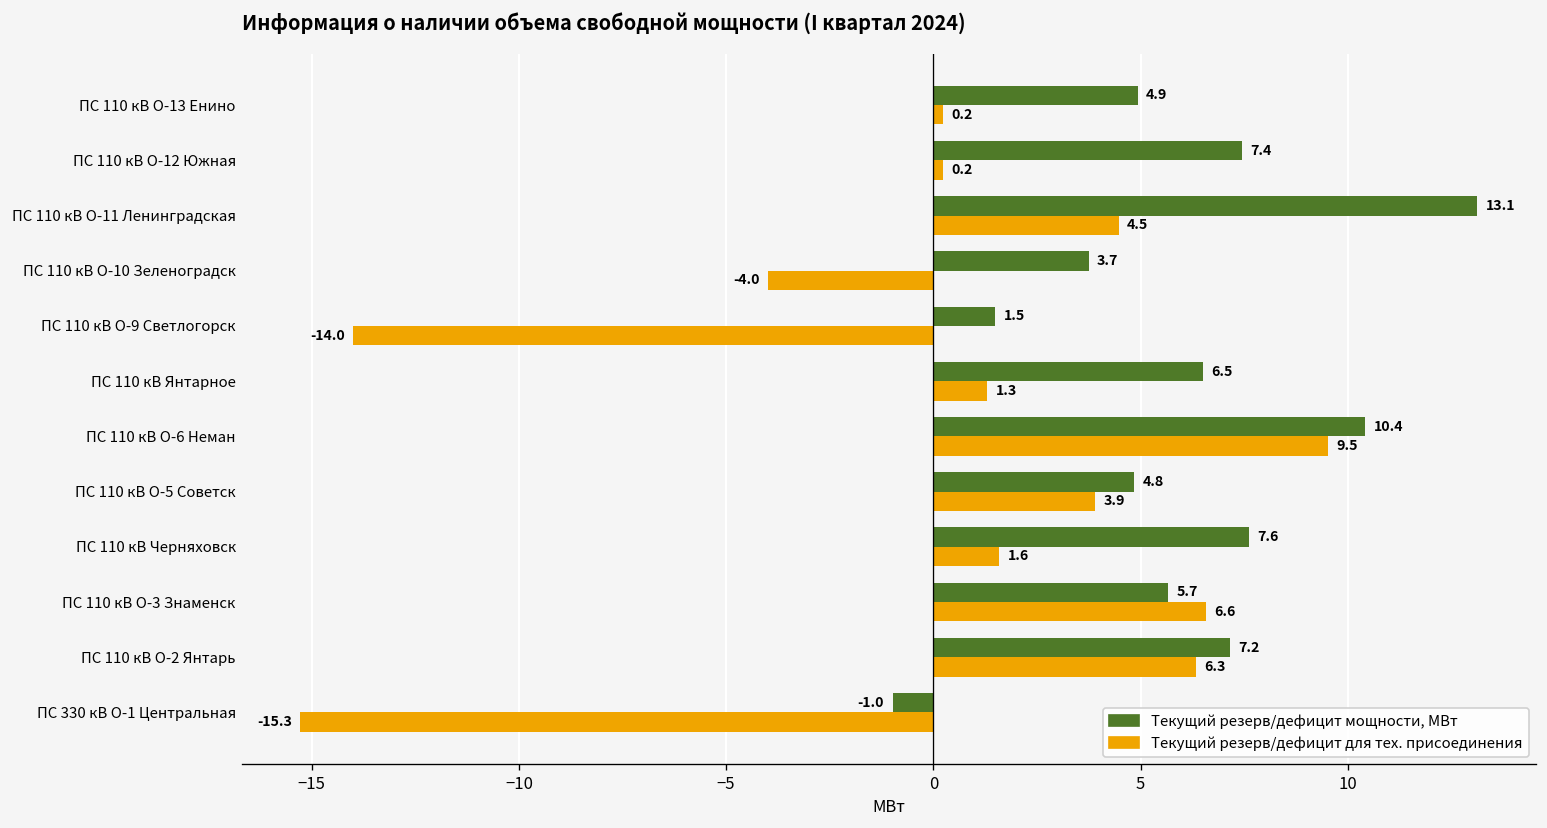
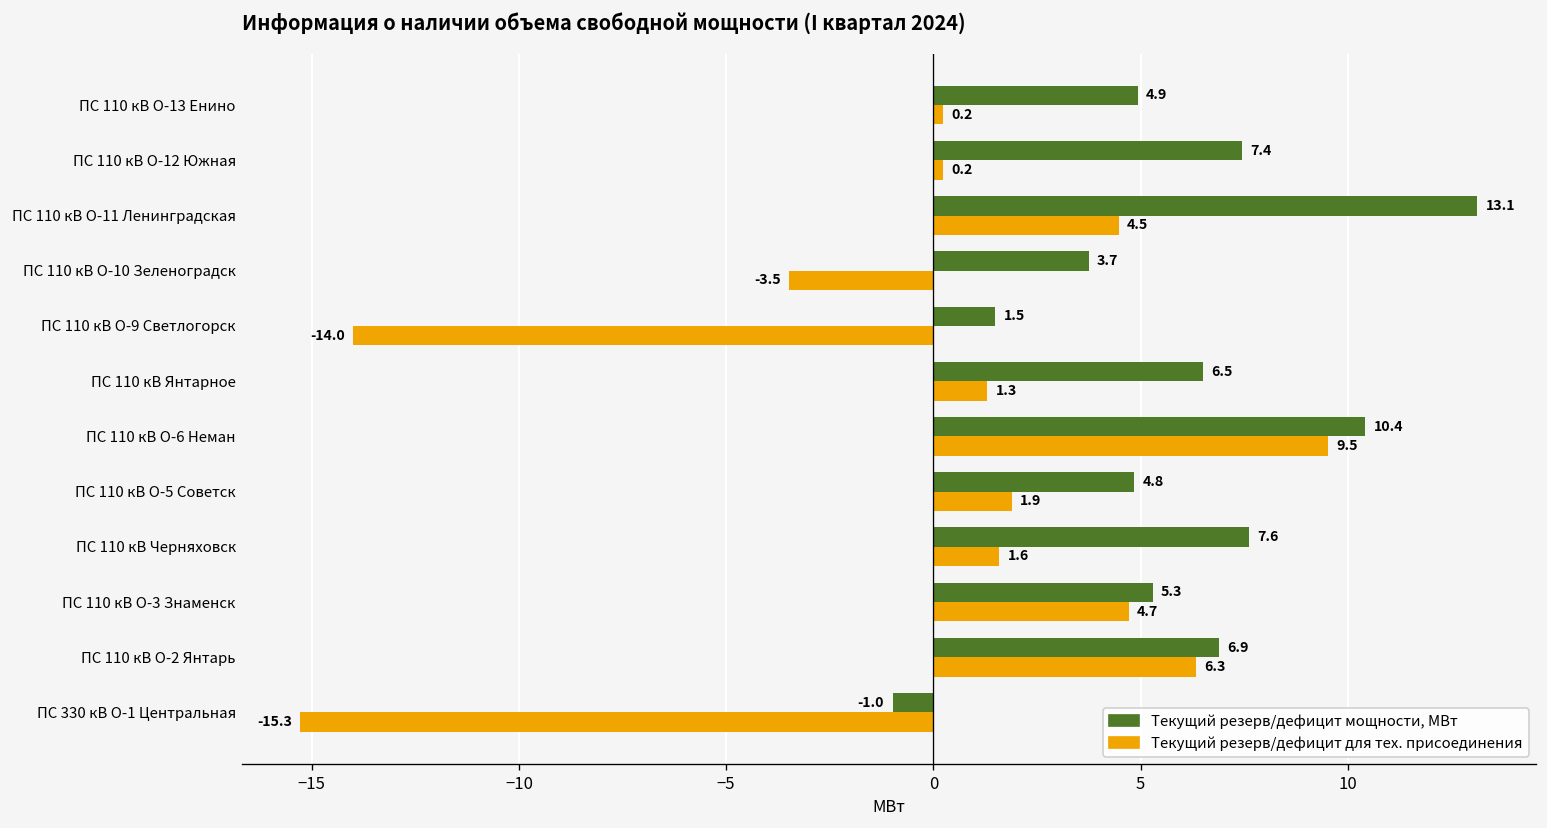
Текущий резерв/дефицит для тех. присоединения, ПС 110 кВ О-10 Зеленоградск: -4.0 -> -3.5
Текущий резерв/дефицит для тех. присоединения, ПС 110 кВ О-5 Советск: 3.9 -> 1.9
Текущий резерв/дефицит мощности, МВт, ПС 110 кВ О-3 Знаменск: 5.7 -> 5.3
Текущий резерв/дефицит для тех. присоединения, ПС 110 кВ О-3 Знаменск: 6.6 -> 4.7
Текущий резерв/дефицит мощности, МВт, ПС 110 кВ О-2 Янтарь: 7.2 -> 6.9
